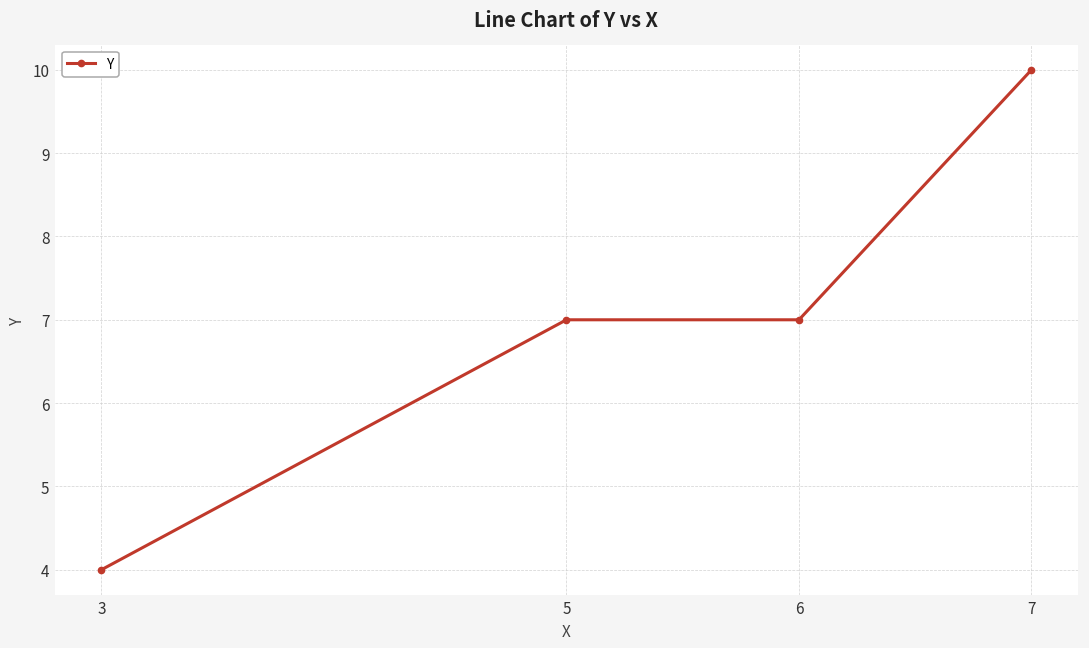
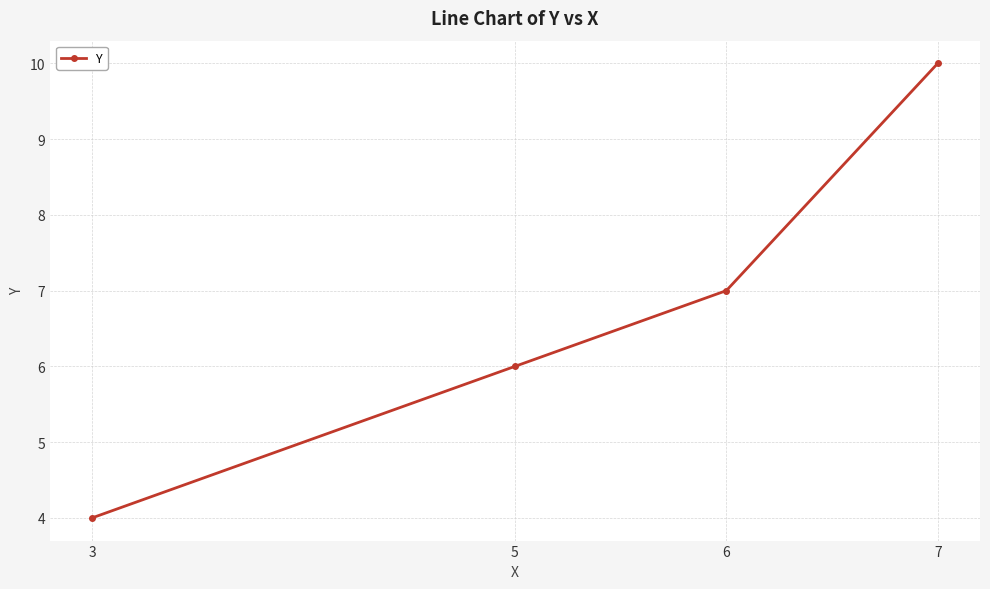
5: 7 -> 6
